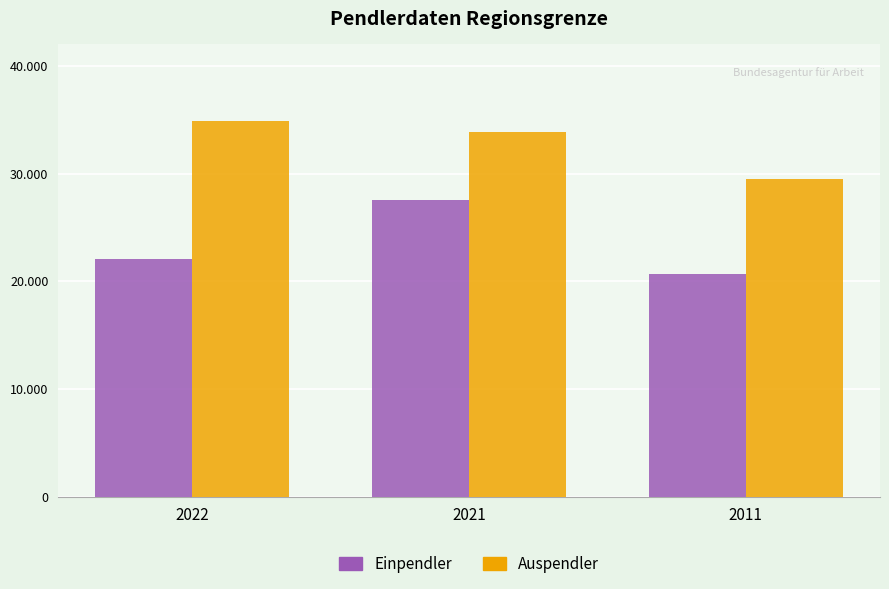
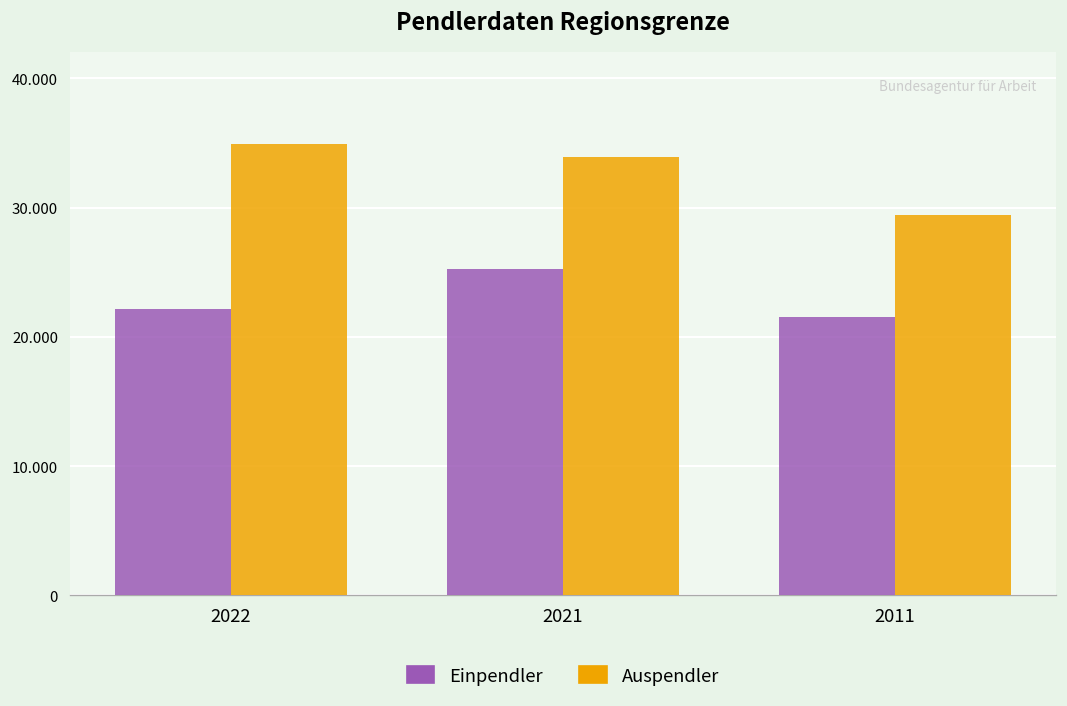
Einpendler, 2021: 27.5 -> 25.2
Einpendler, 2011: 20.7 -> 21.5
